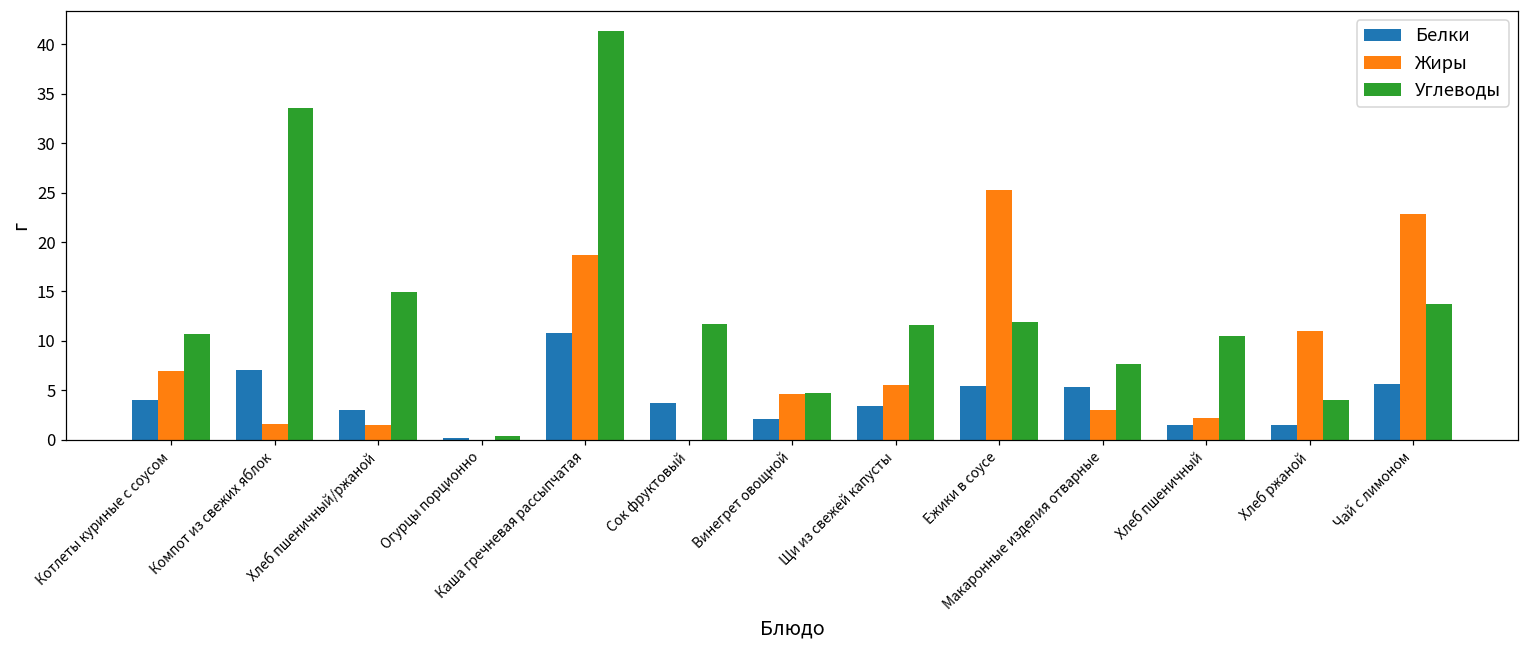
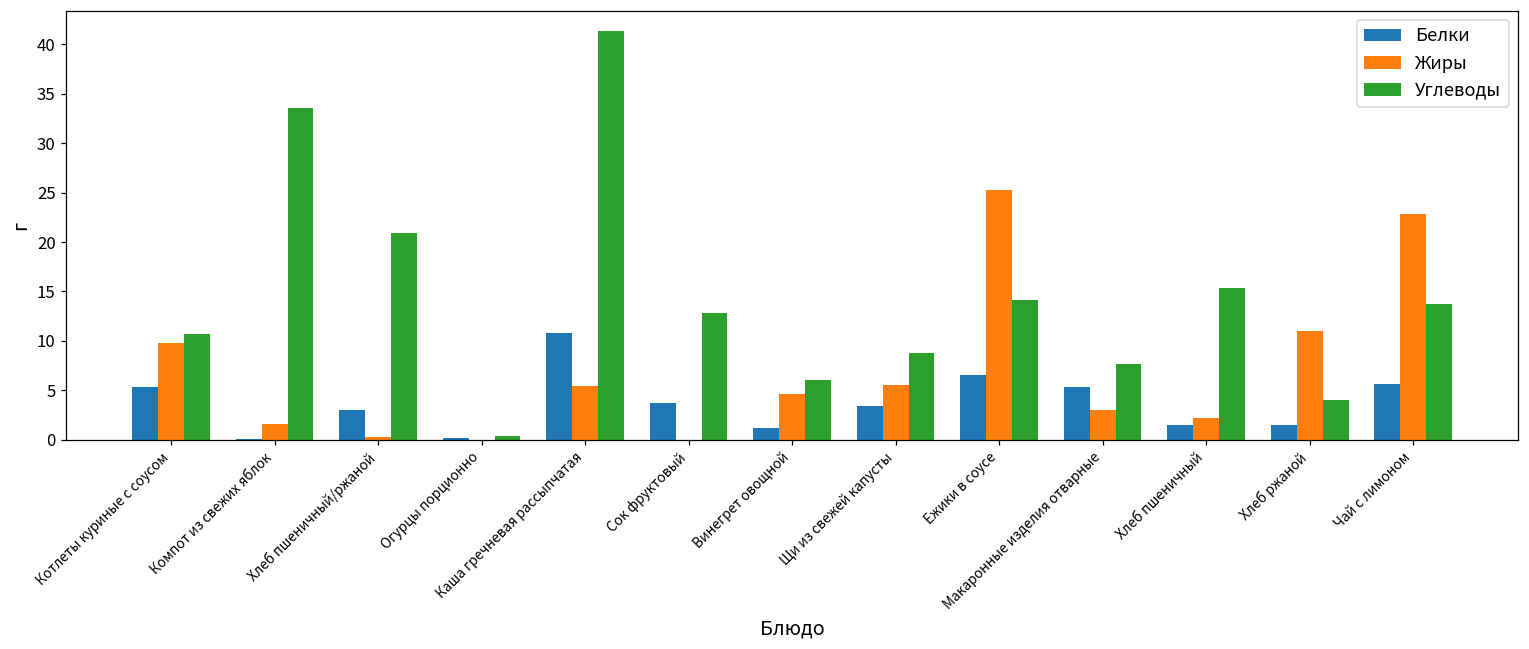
Белки, Котлеты куриные с соусом: 4 -> 5
Жиры, Котлеты куриные с соусом: 7 -> 10
Белки, Компот из свежих яблок: 7 -> 0
Жиры, Хлеб пшеничный/ржаной: 2 -> 0
Углеводы, Хлеб пшеничный/ржаной: 15 -> 21
Жиры, Каша гречневая рассыпчатая: 19 -> 5
Углеводы, Сок фруктовый: 12 -> 13
Белки, Винегрет овощной: 2 -> 1
Углеводы, Винегрет овощной: 5 -> 6
Углеводы, Щи из свежей капусты: 12 -> 9
Белки, Ежики в соусе: 5 -> 7
Углеводы, Ежики в соусе: 12 -> 14
Углеводы, Хлеб пшеничный: 10 -> 15
